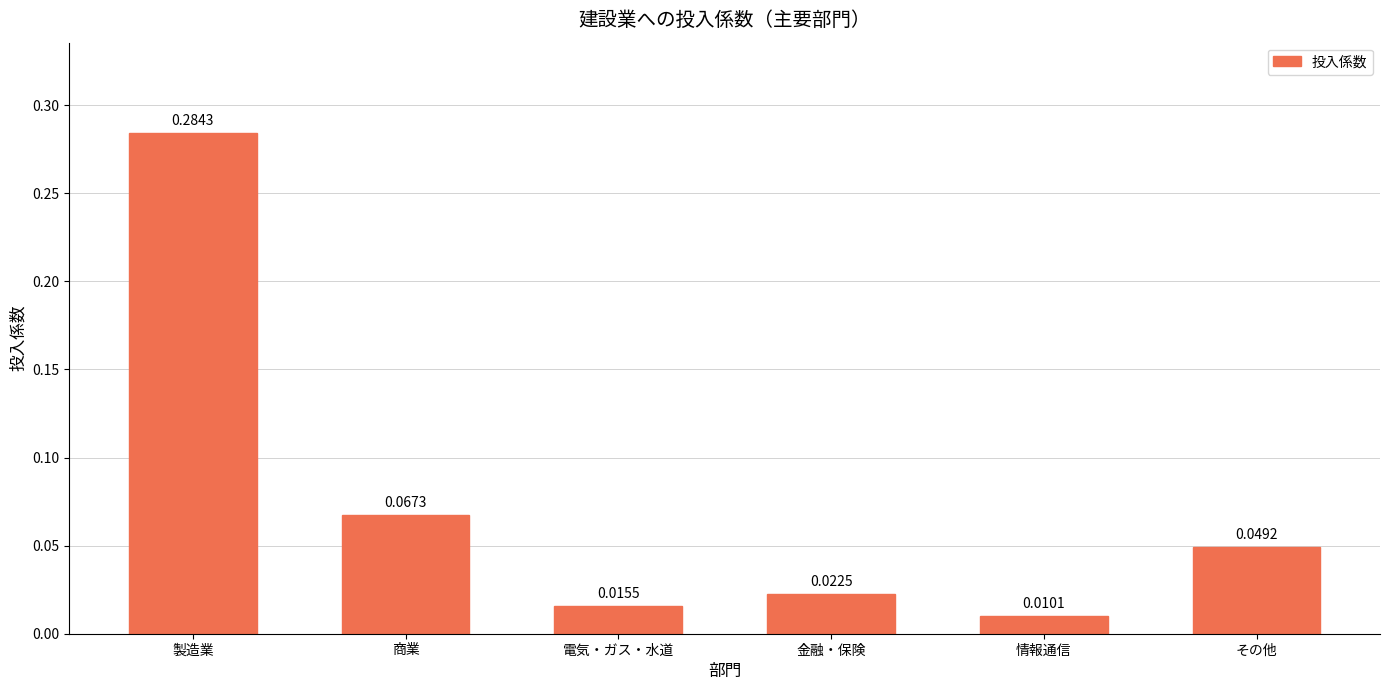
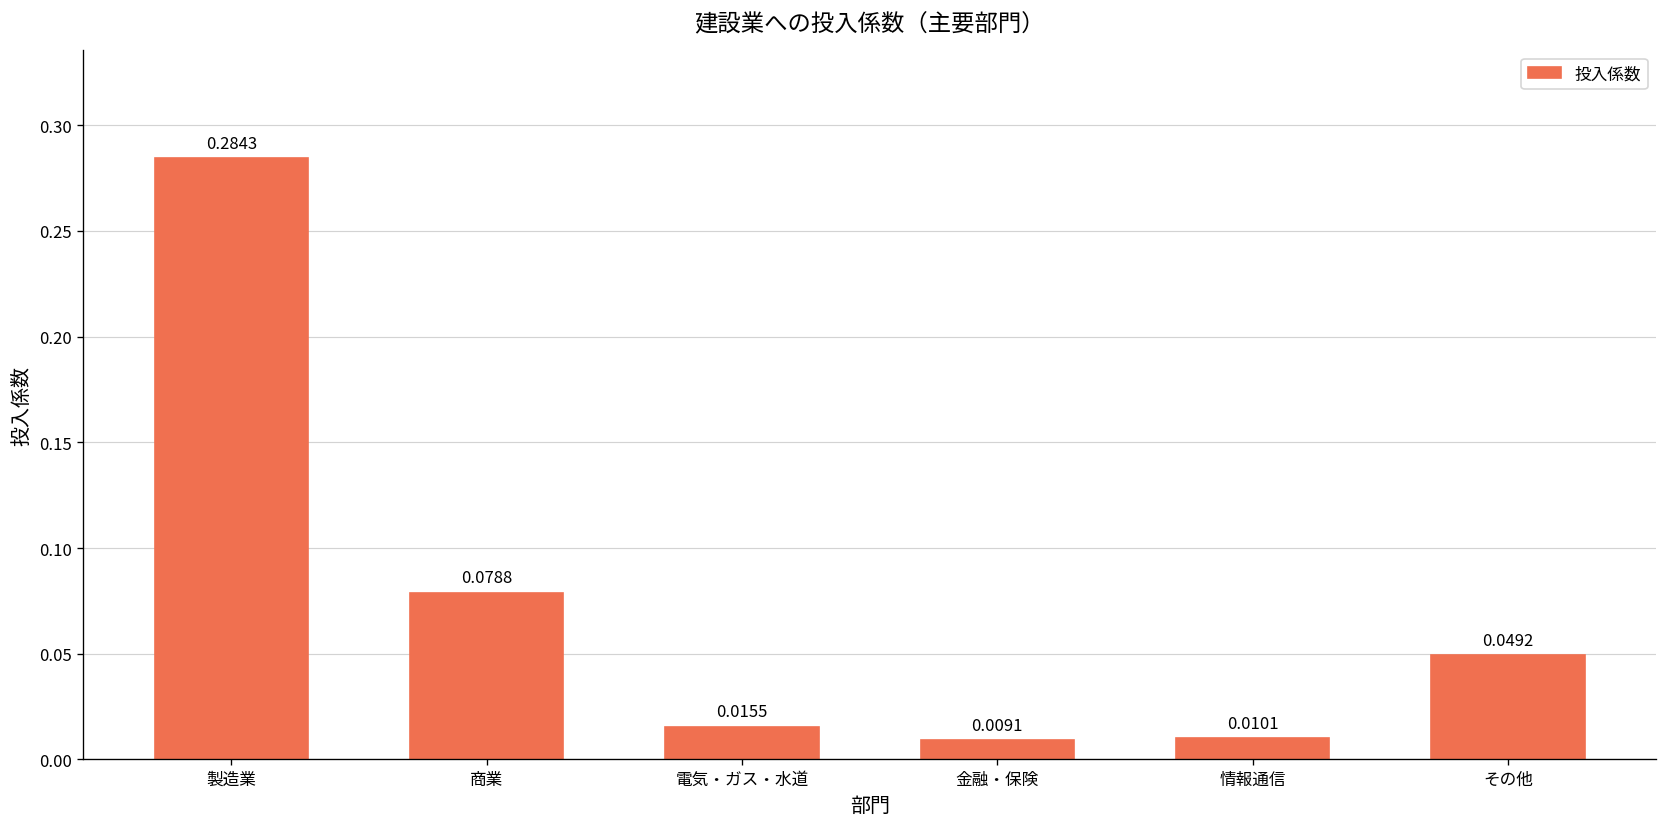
商業: 0.0673 -> 0.0788
金融・保険: 0.0225 -> 0.0091
